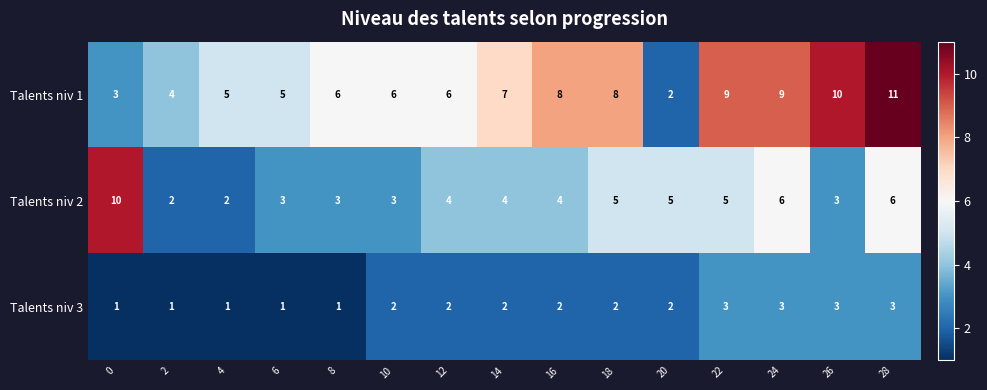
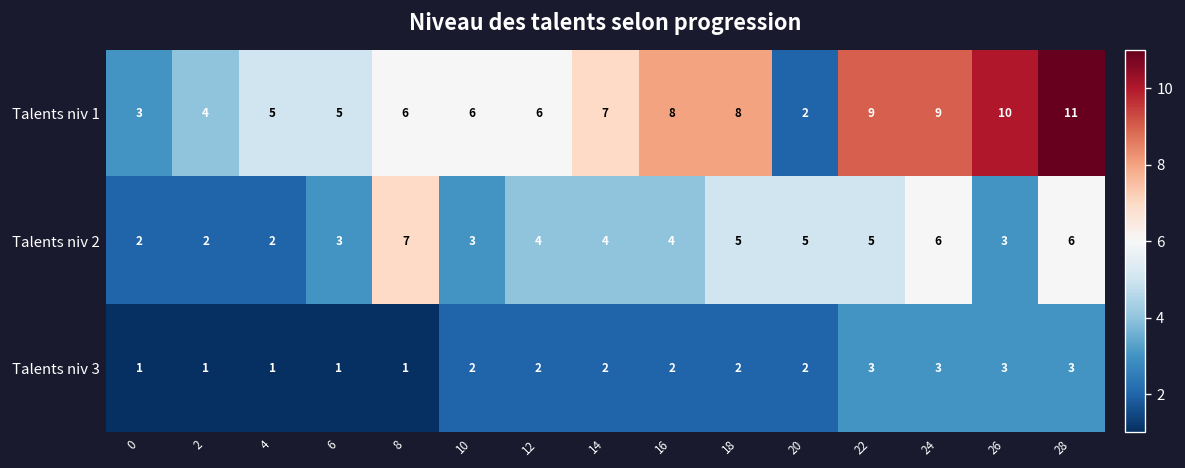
Talents niv 2, 0: 10 -> 2
Talents niv 2, 8: 3 -> 7
